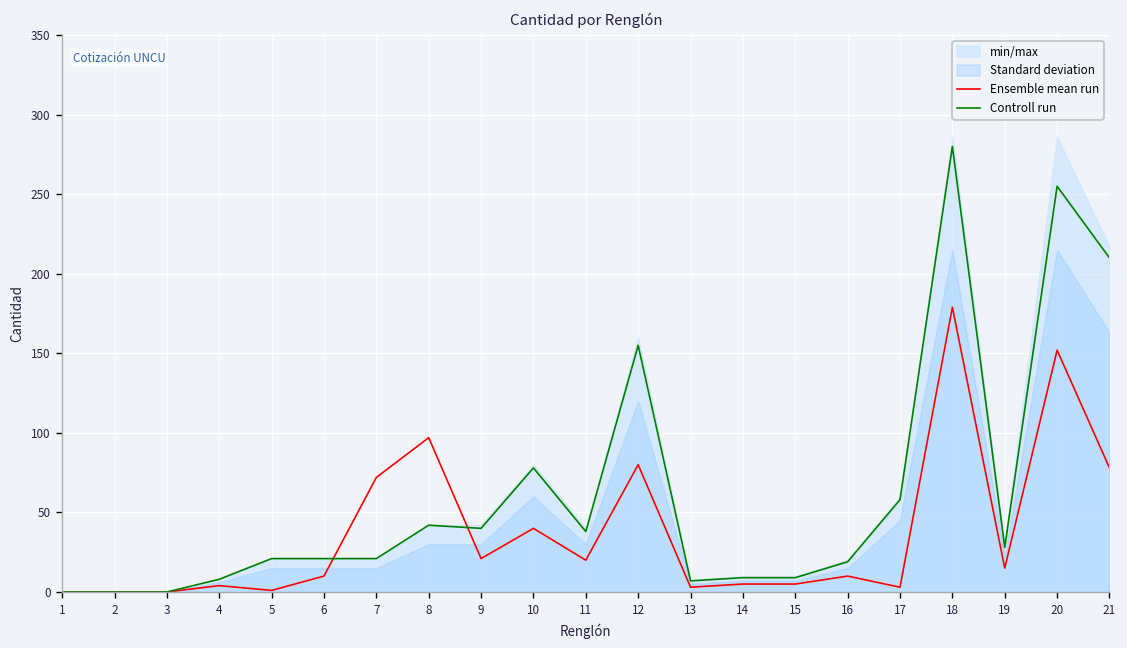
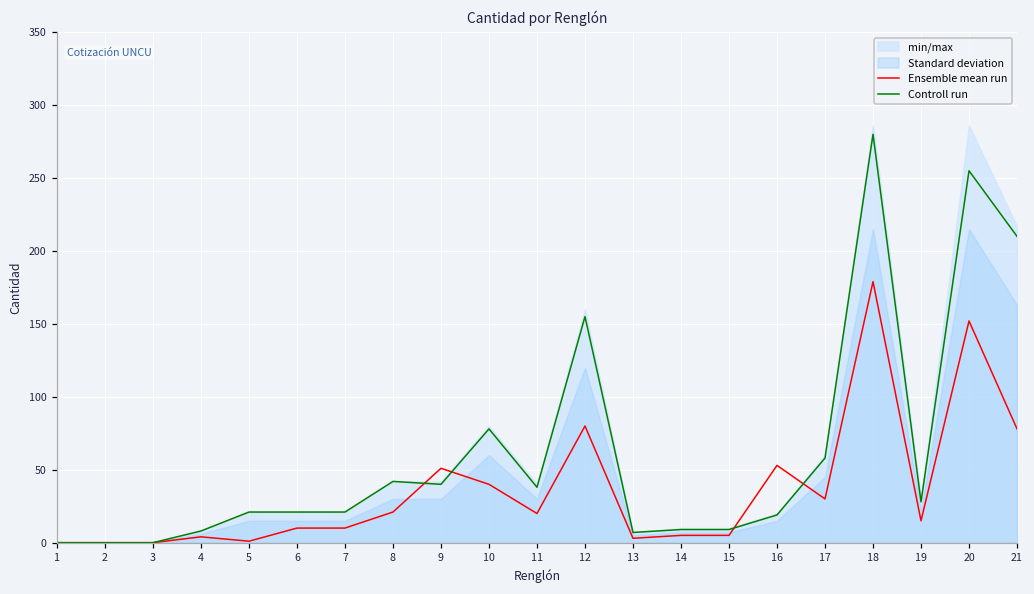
Ensemble mean run, 7: 72 -> 10
Ensemble mean run, 8: 97 -> 21
Ensemble mean run, 9: 21 -> 51
Ensemble mean run, 16: 10 -> 53
Ensemble mean run, 17: 3 -> 30
